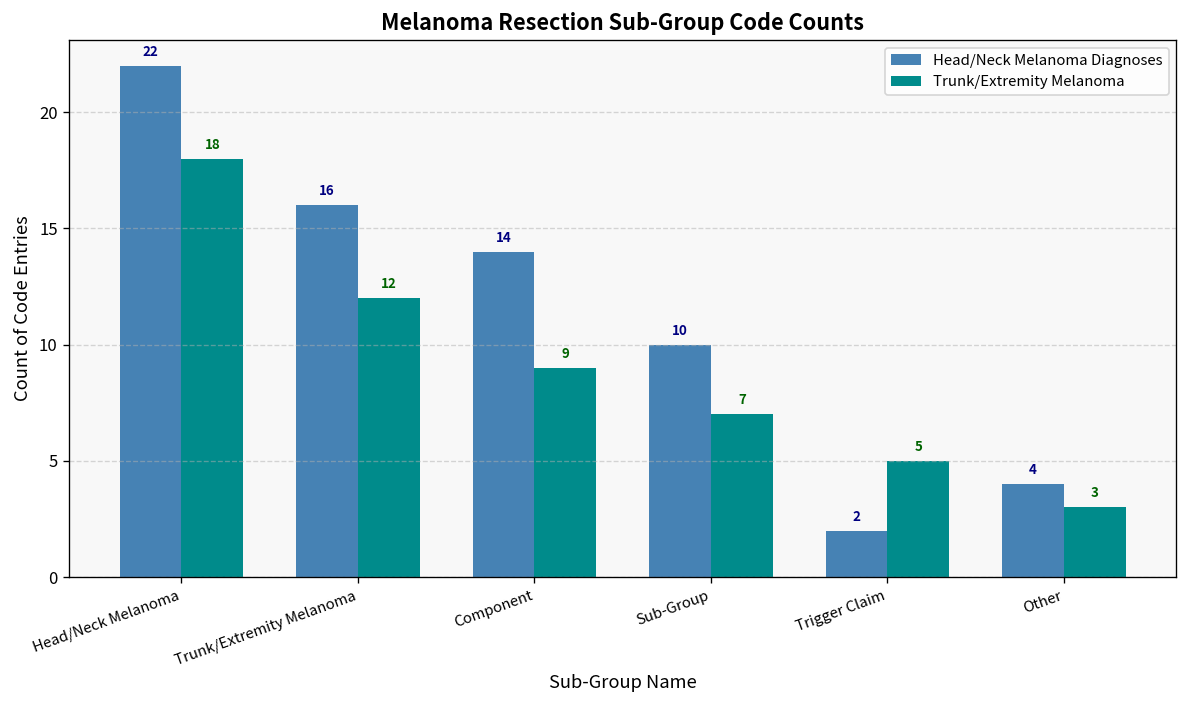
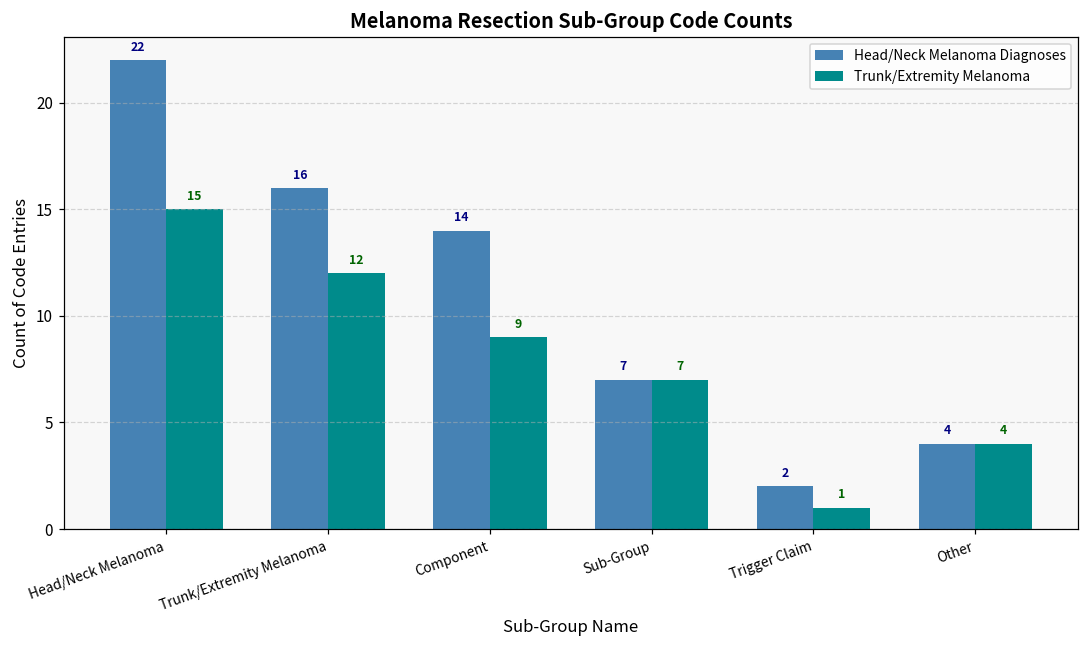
Trunk/Extremity Melanoma, Head/Neck Melanoma: 18 -> 15
Head/Neck Melanoma Diagnoses, Sub-Group: 10 -> 7
Trunk/Extremity Melanoma, Trigger Claim: 5 -> 1
Trunk/Extremity Melanoma, Other: 3 -> 4
